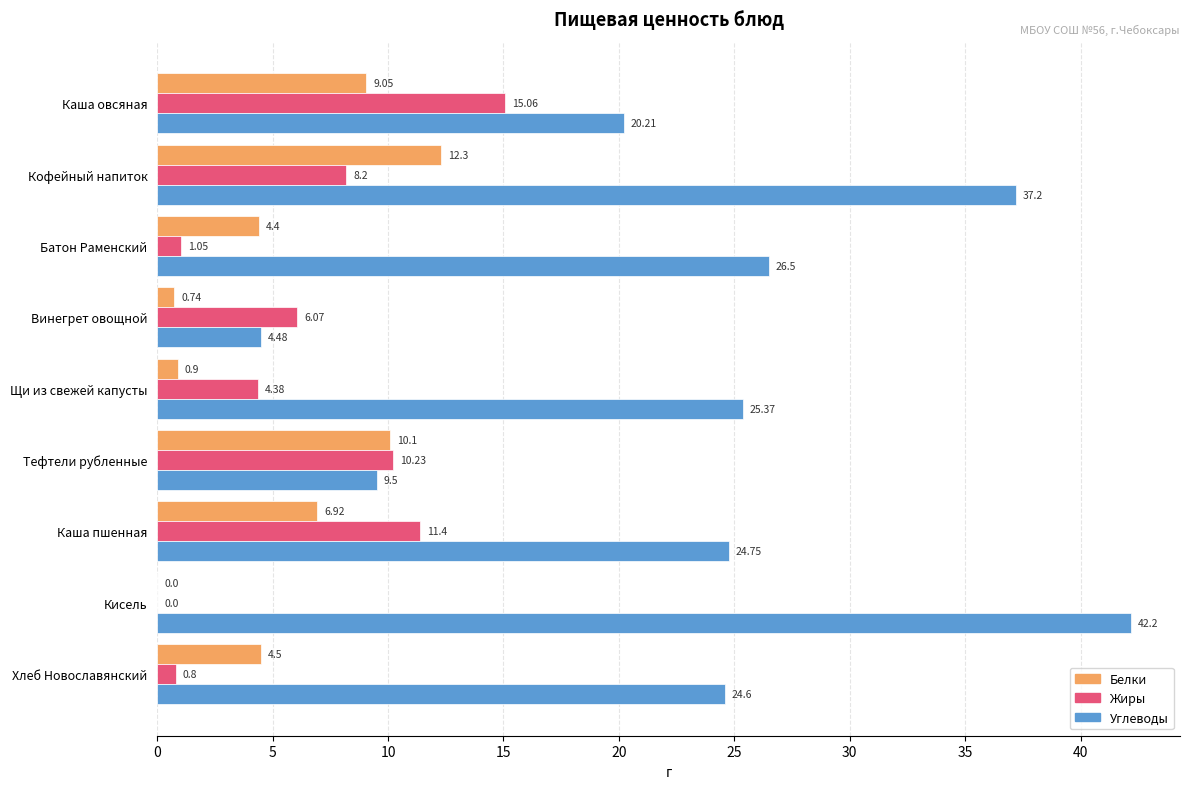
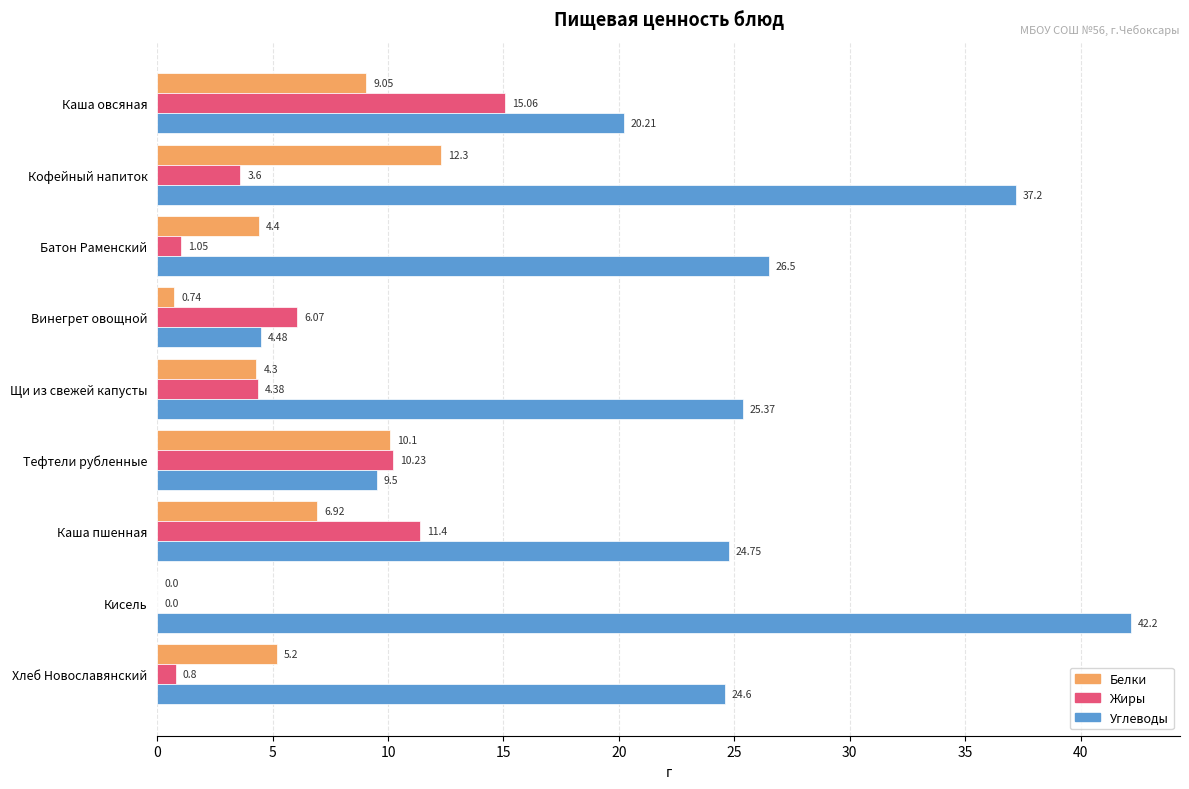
Жиры, Кофейный напиток: 8.2 -> 3.6
Белки, Щи из свежей капусты: 0.9 -> 4.3
Белки, Хлеб Новославянский: 4.5 -> 5.2
